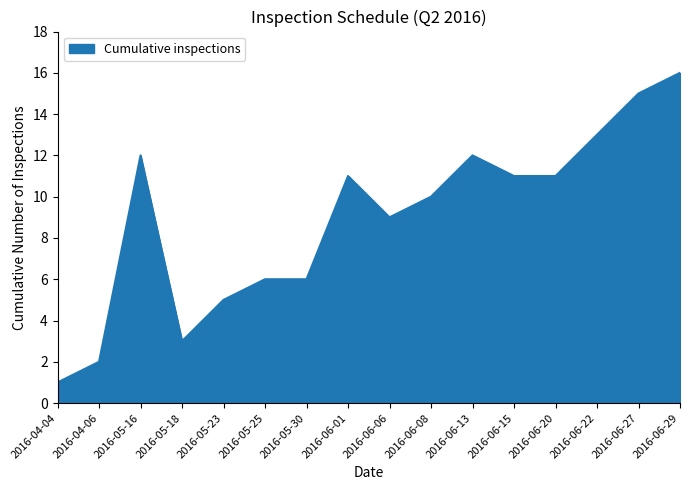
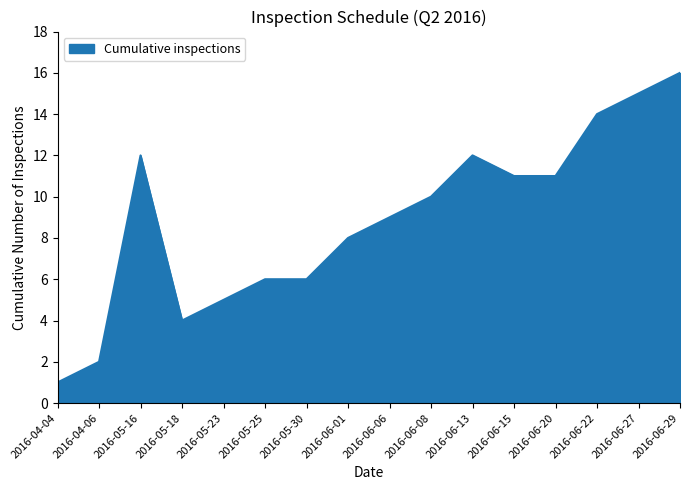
2016-05-18: 3 -> 4
2016-06-01: 11 -> 8
2016-06-22: 13 -> 14
